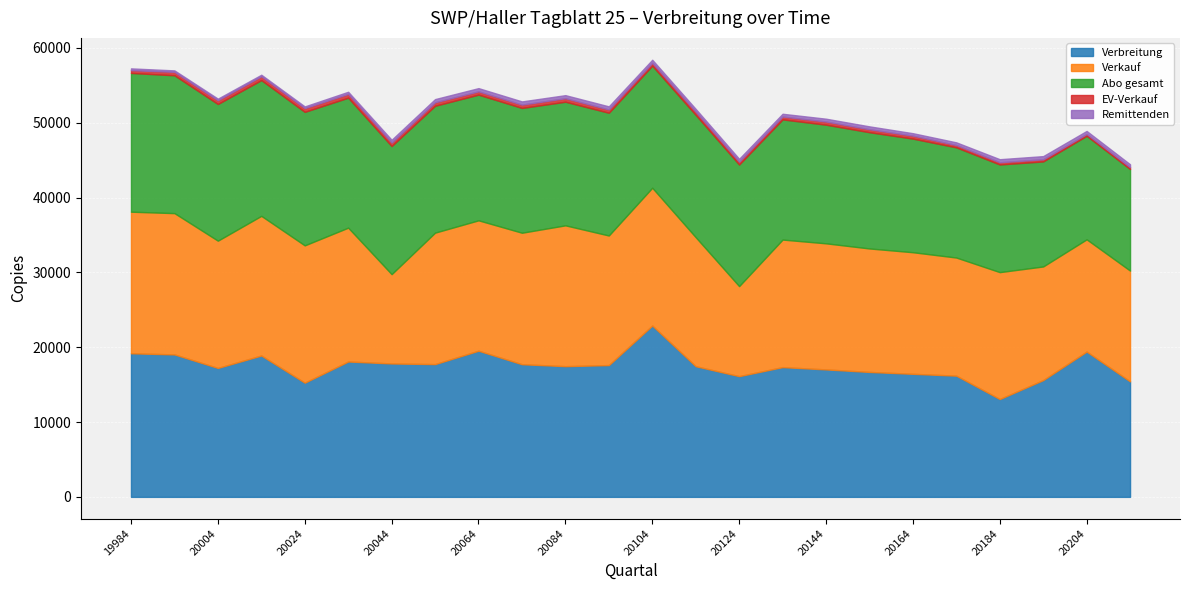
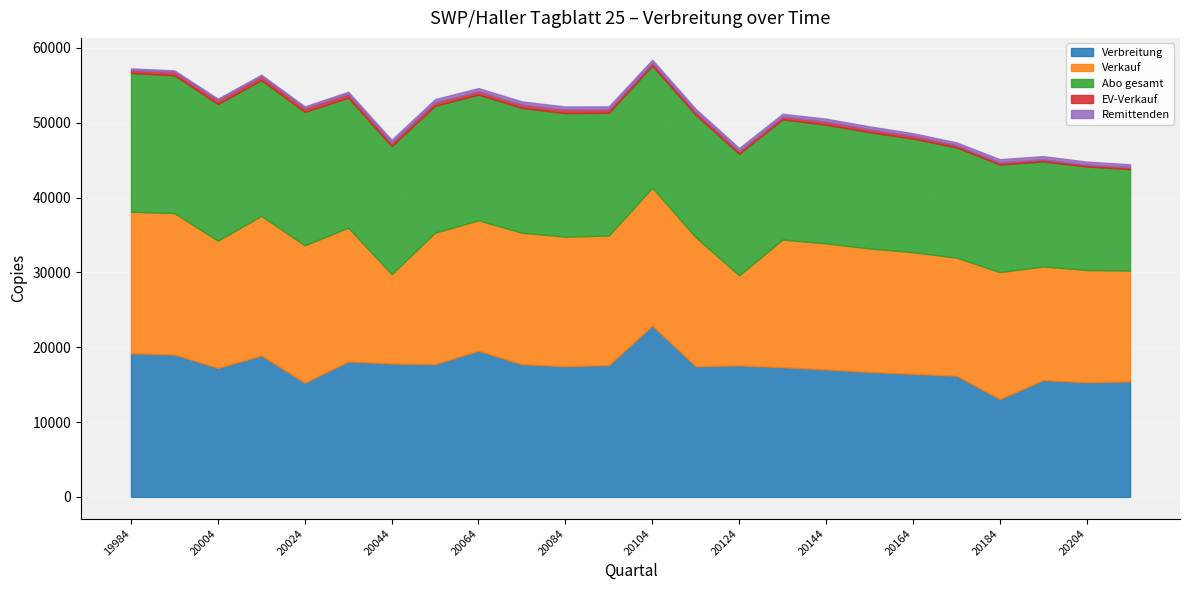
Verkauf, 20084: 19000 -> 17000
Verbreitung, 20124: 16000 -> 18000
Verbreitung, 20204: 19000 -> 15000
